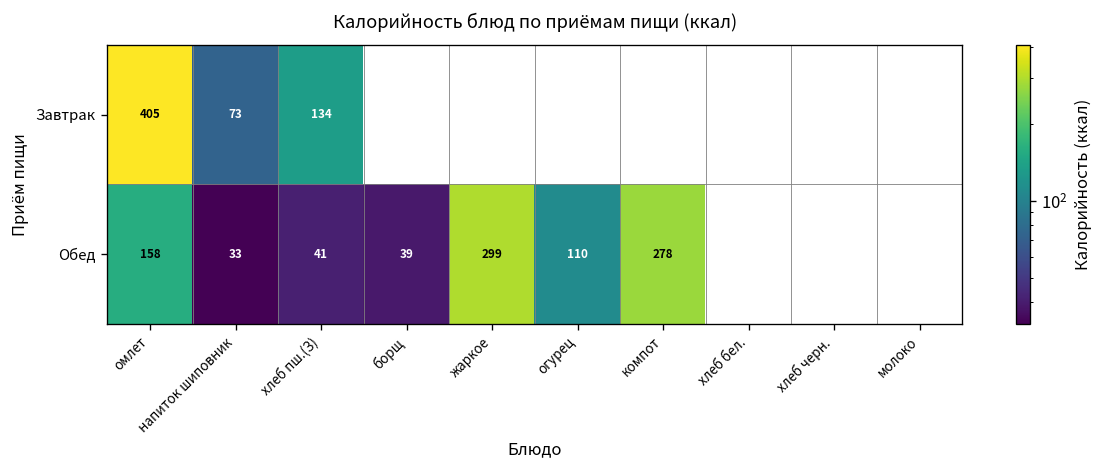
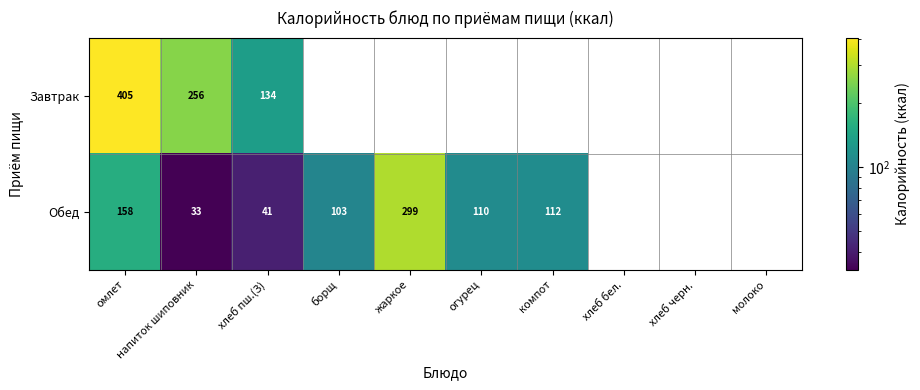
Завтрак, напиток шиповник: 73 -> 256
Обед, борщ: 39 -> 103
Обед, компот: 278 -> 112
